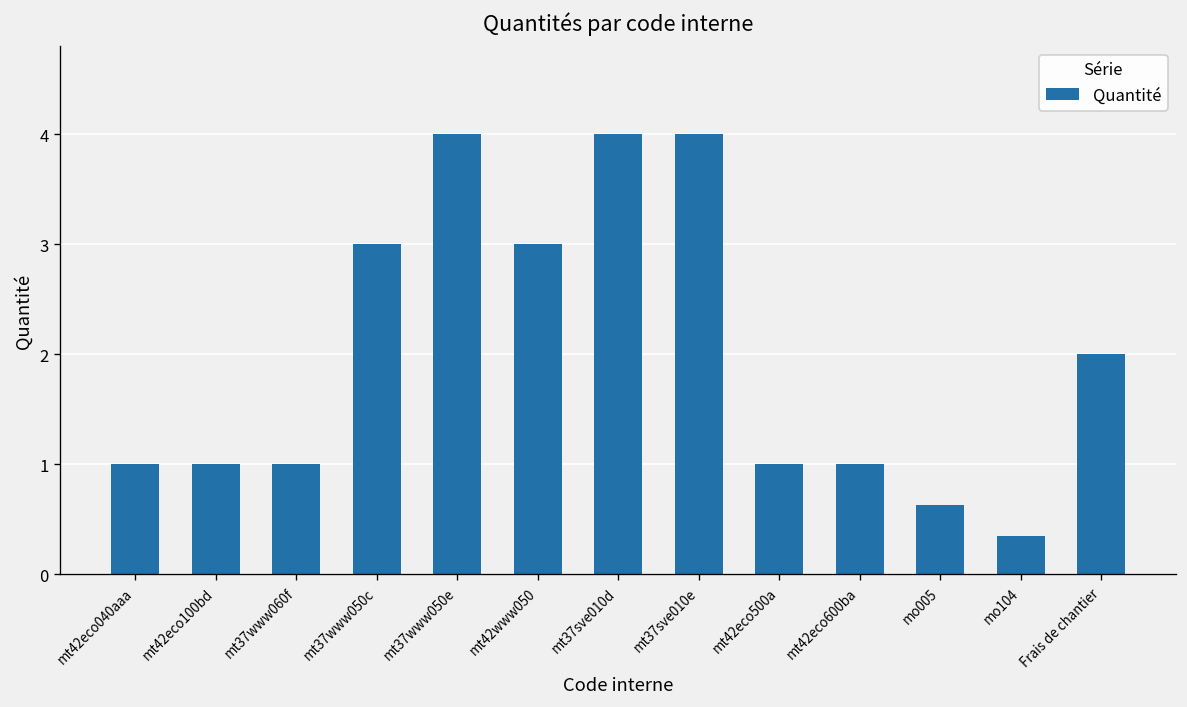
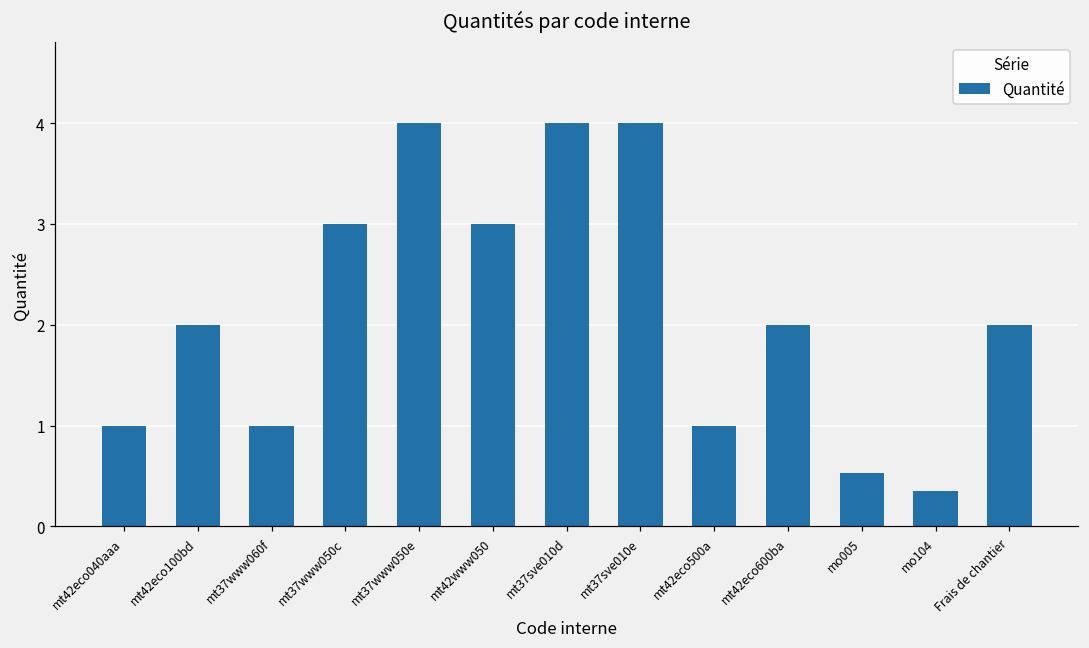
mt42eco100bd: 1 -> 2
mt42eco600ba: 1 -> 2
mo005: 0.6 -> 0.5
